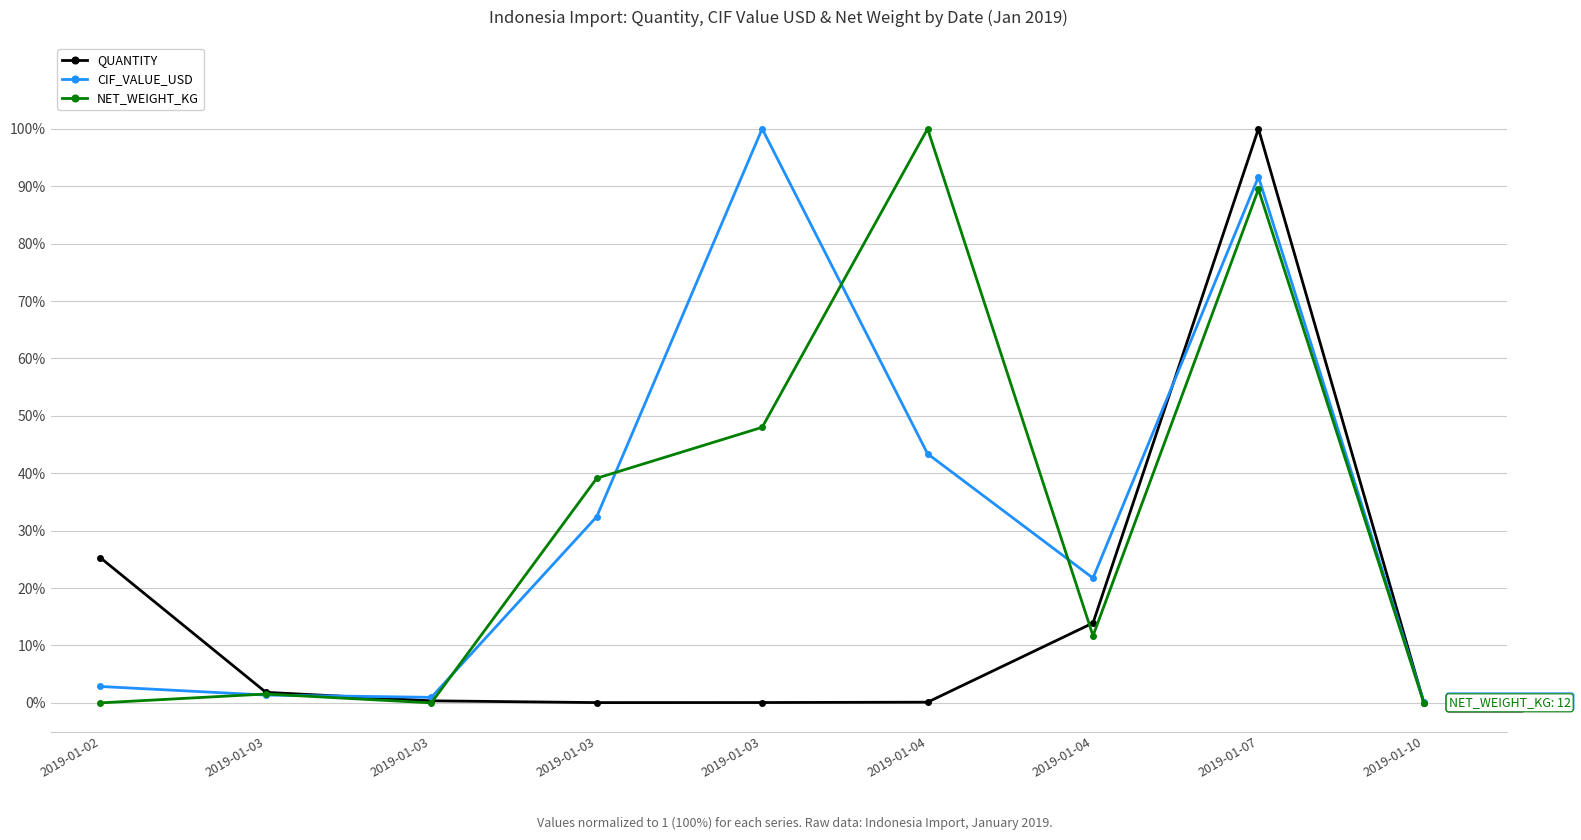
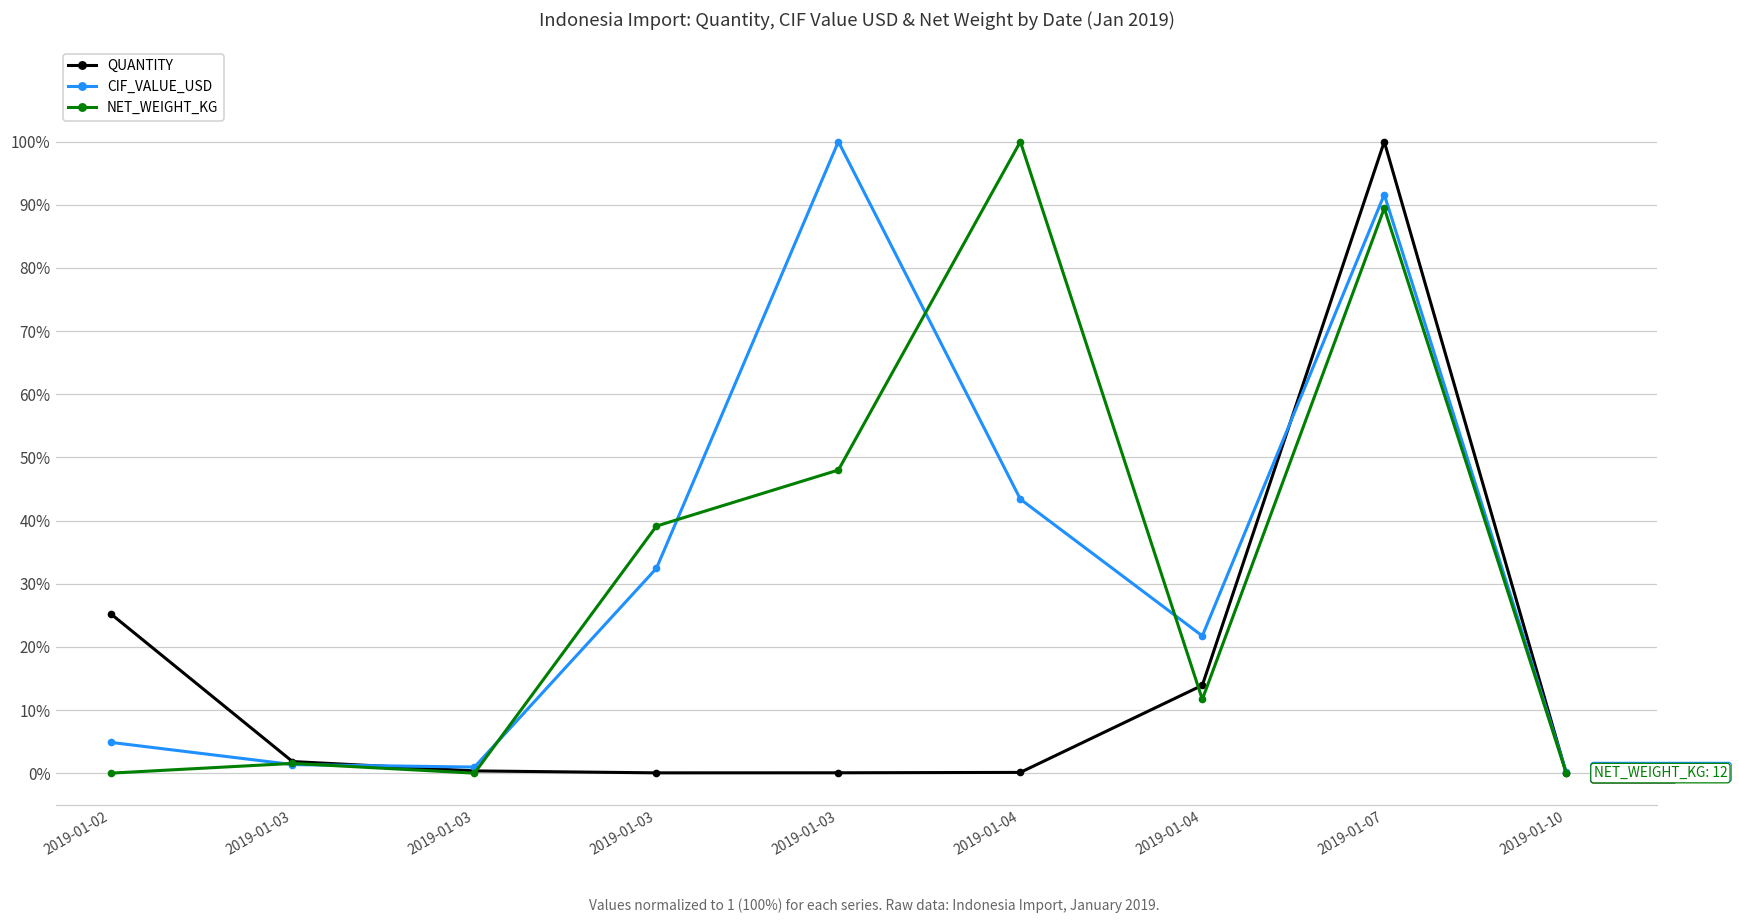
CIF_VALUE_USD, 2019-01-02: 3% -> 5%
